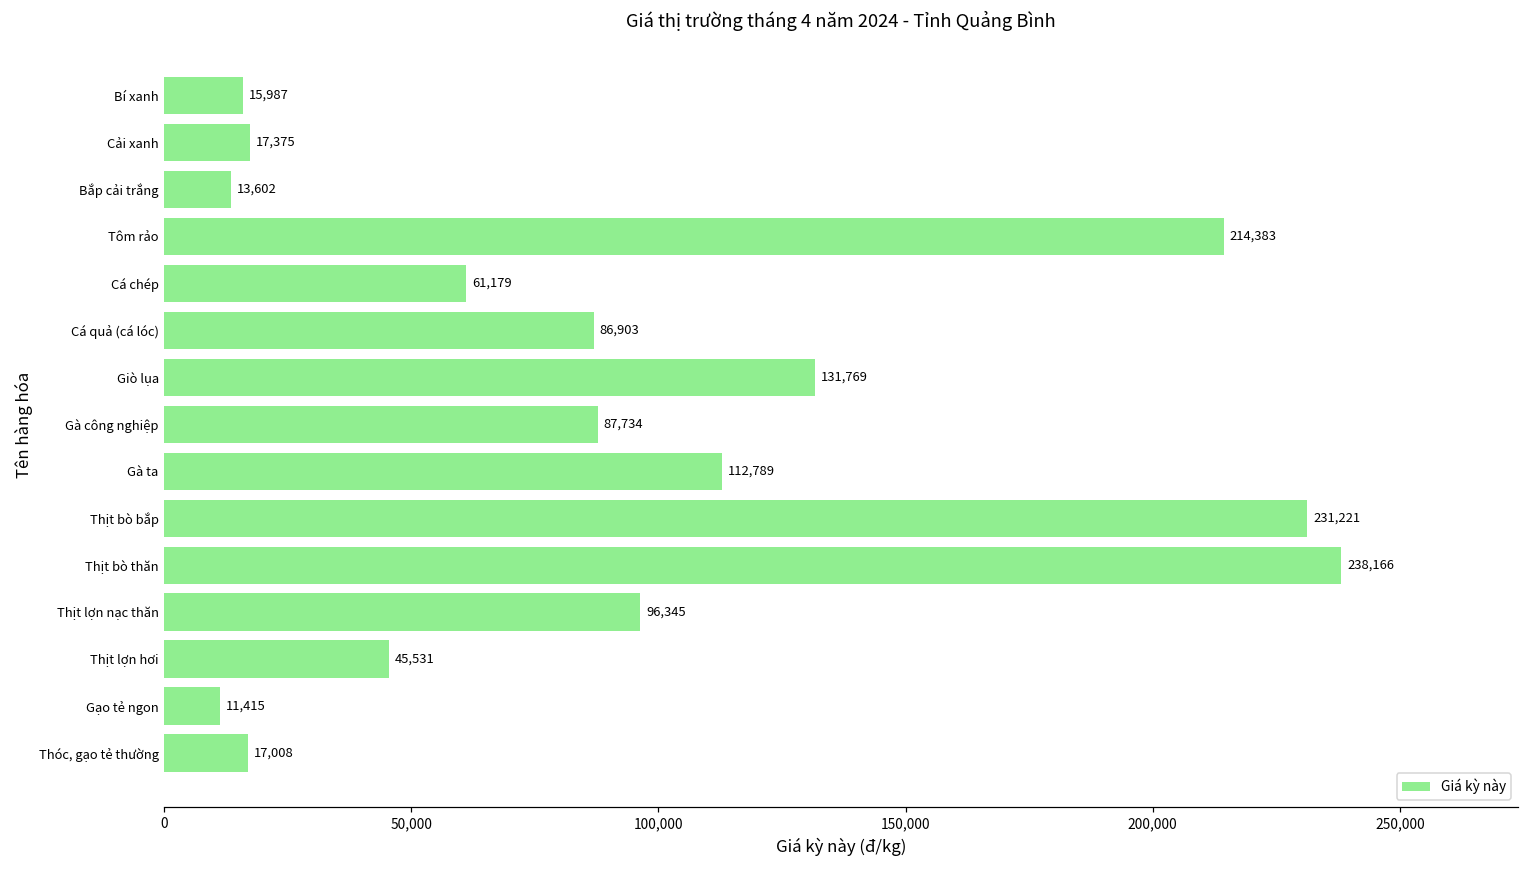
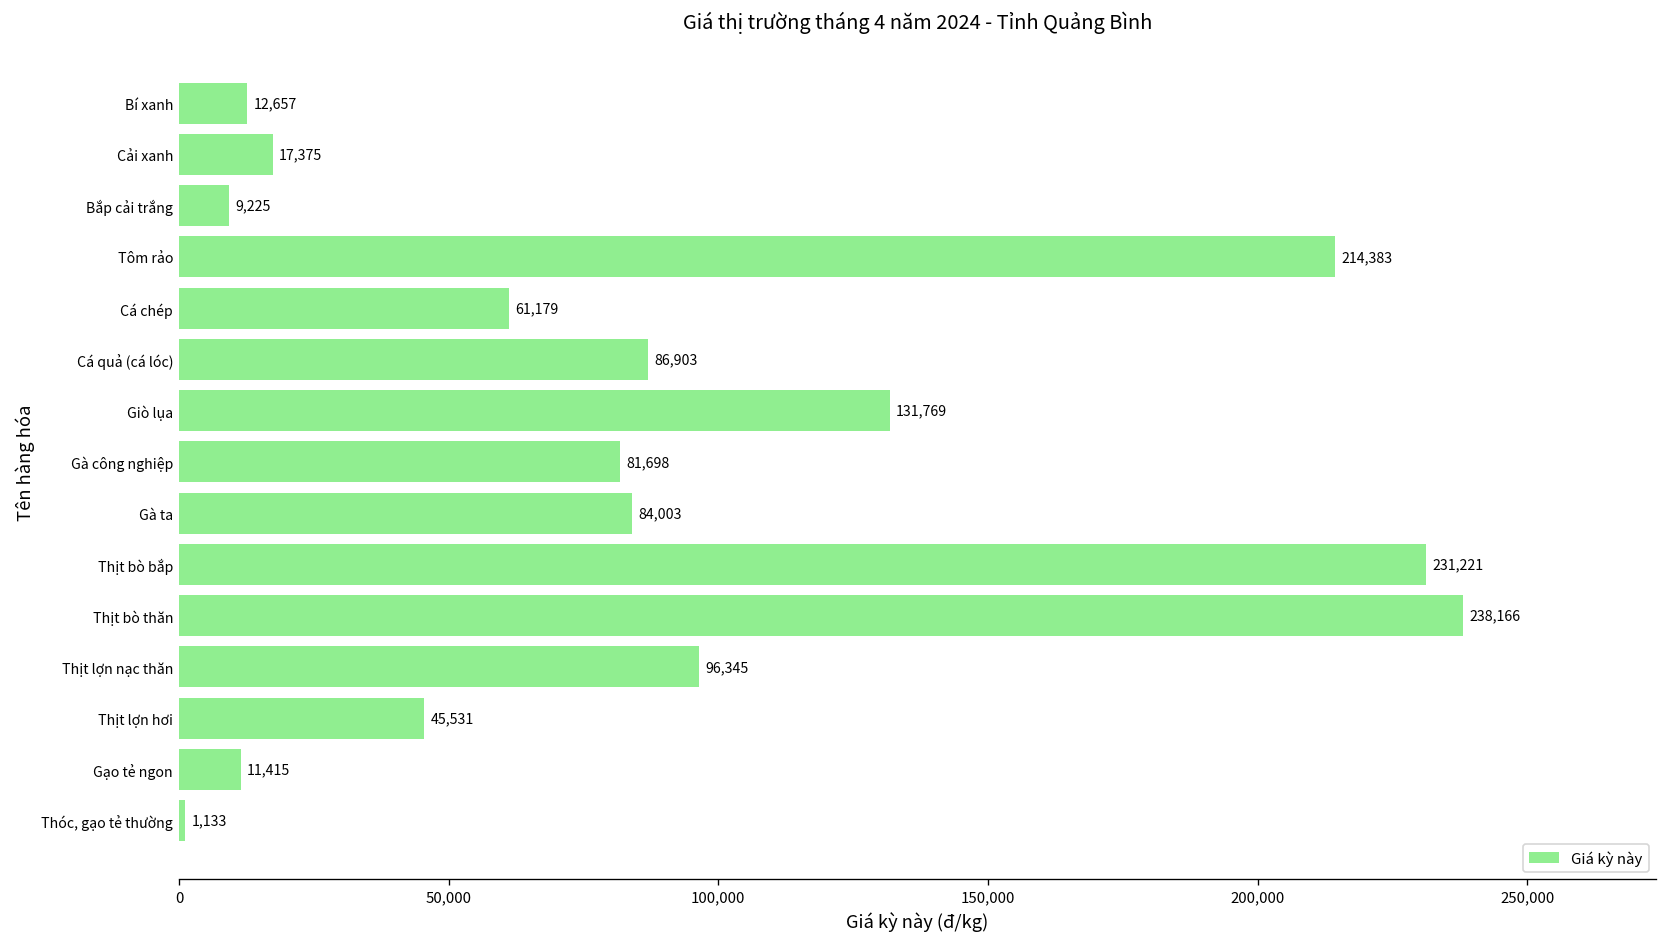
Bí xanh: 15,987 -> 12,657
Bắp cải trắng: 13,602 -> 9,225
Gà công nghiệp: 87,734 -> 81,698
Gà ta: 112,789 -> 84,003
Thóc, gạo tẻ thường: 17,008 -> 1,133
